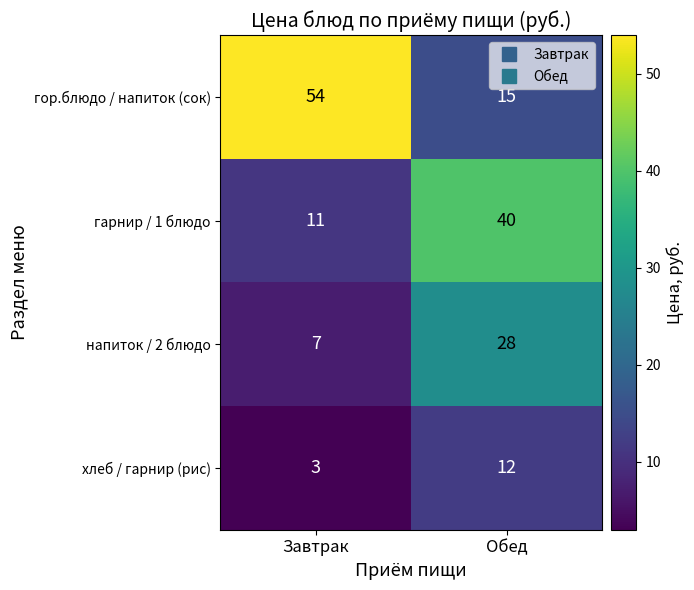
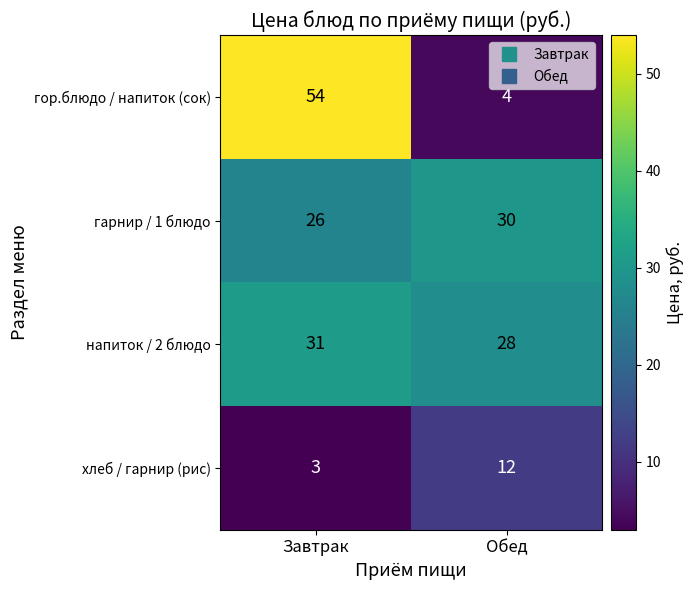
гор.блюдо / напиток (сок), Обед: 15 -> 4
гарнир / 1 блюдо, Завтрак: 11 -> 26
гарнир / 1 блюдо, Обед: 40 -> 30
напиток / 2 блюдо, Завтрак: 7 -> 31
